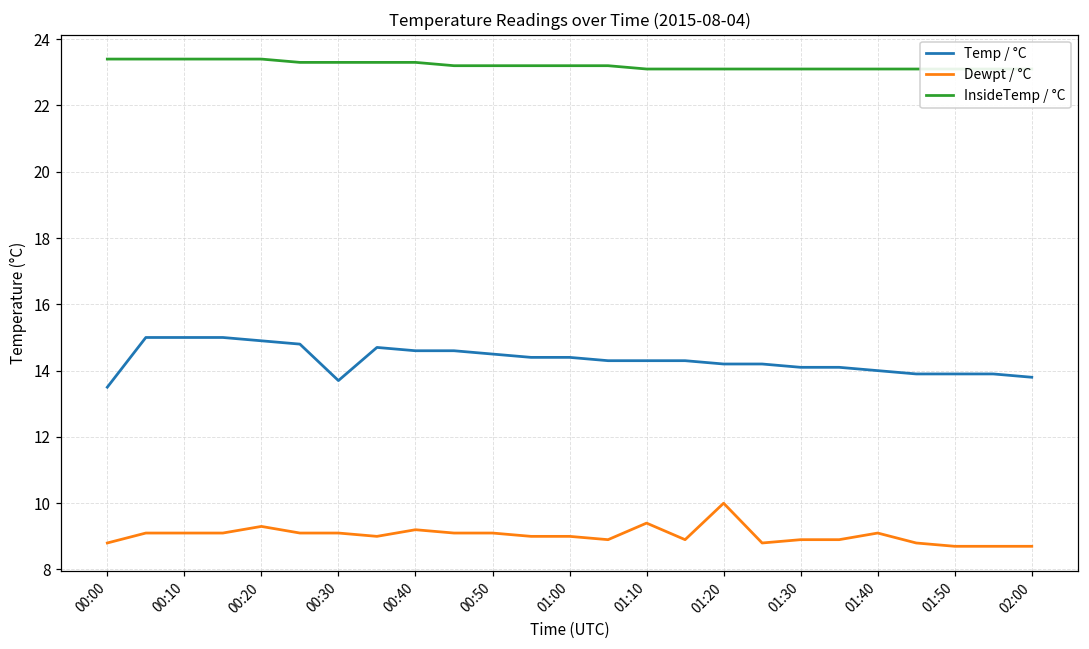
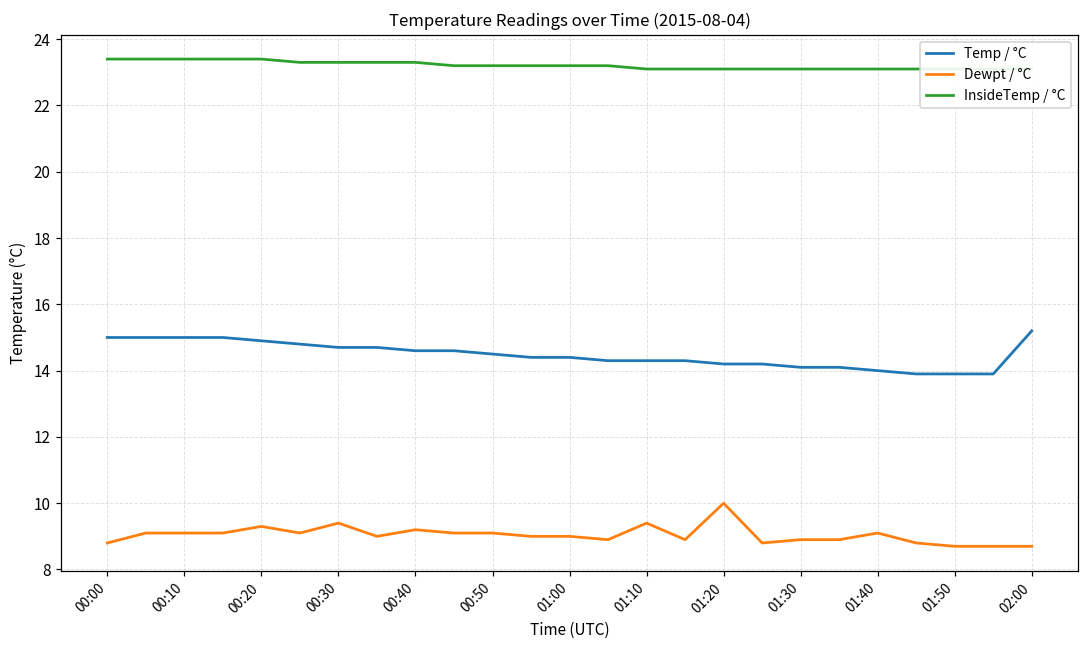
Temp / °C, 00:00: 13.5 -> 15.0
Temp / °C, 00:30: 13.7 -> 14.7
Dewpt / °C, 00:30: 9.1 -> 9.4
Temp / °C, 02:00: 13.8 -> 15.2
